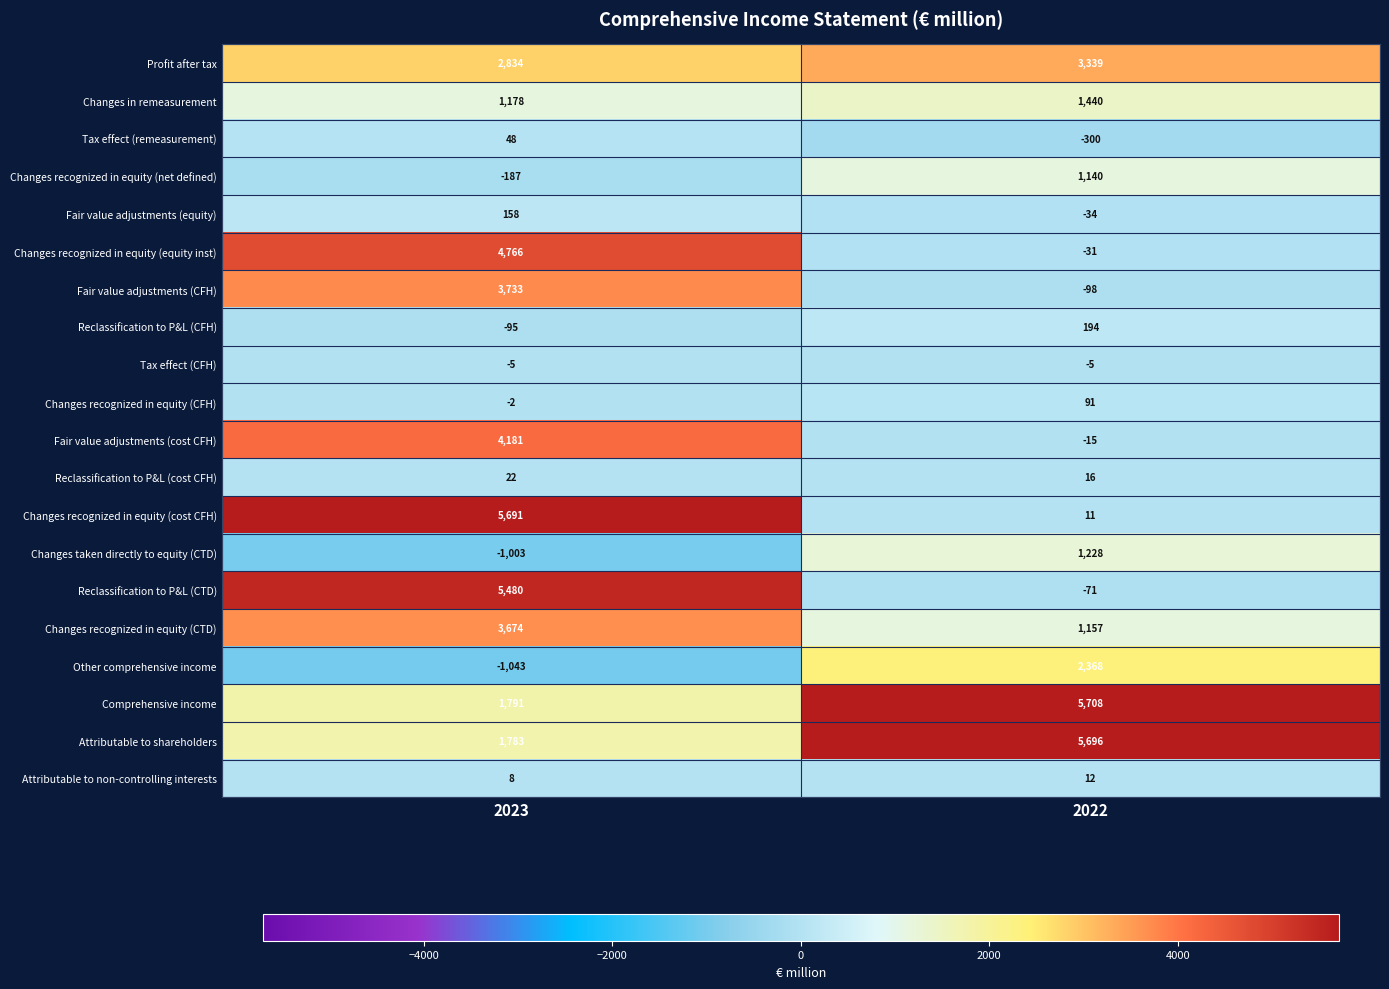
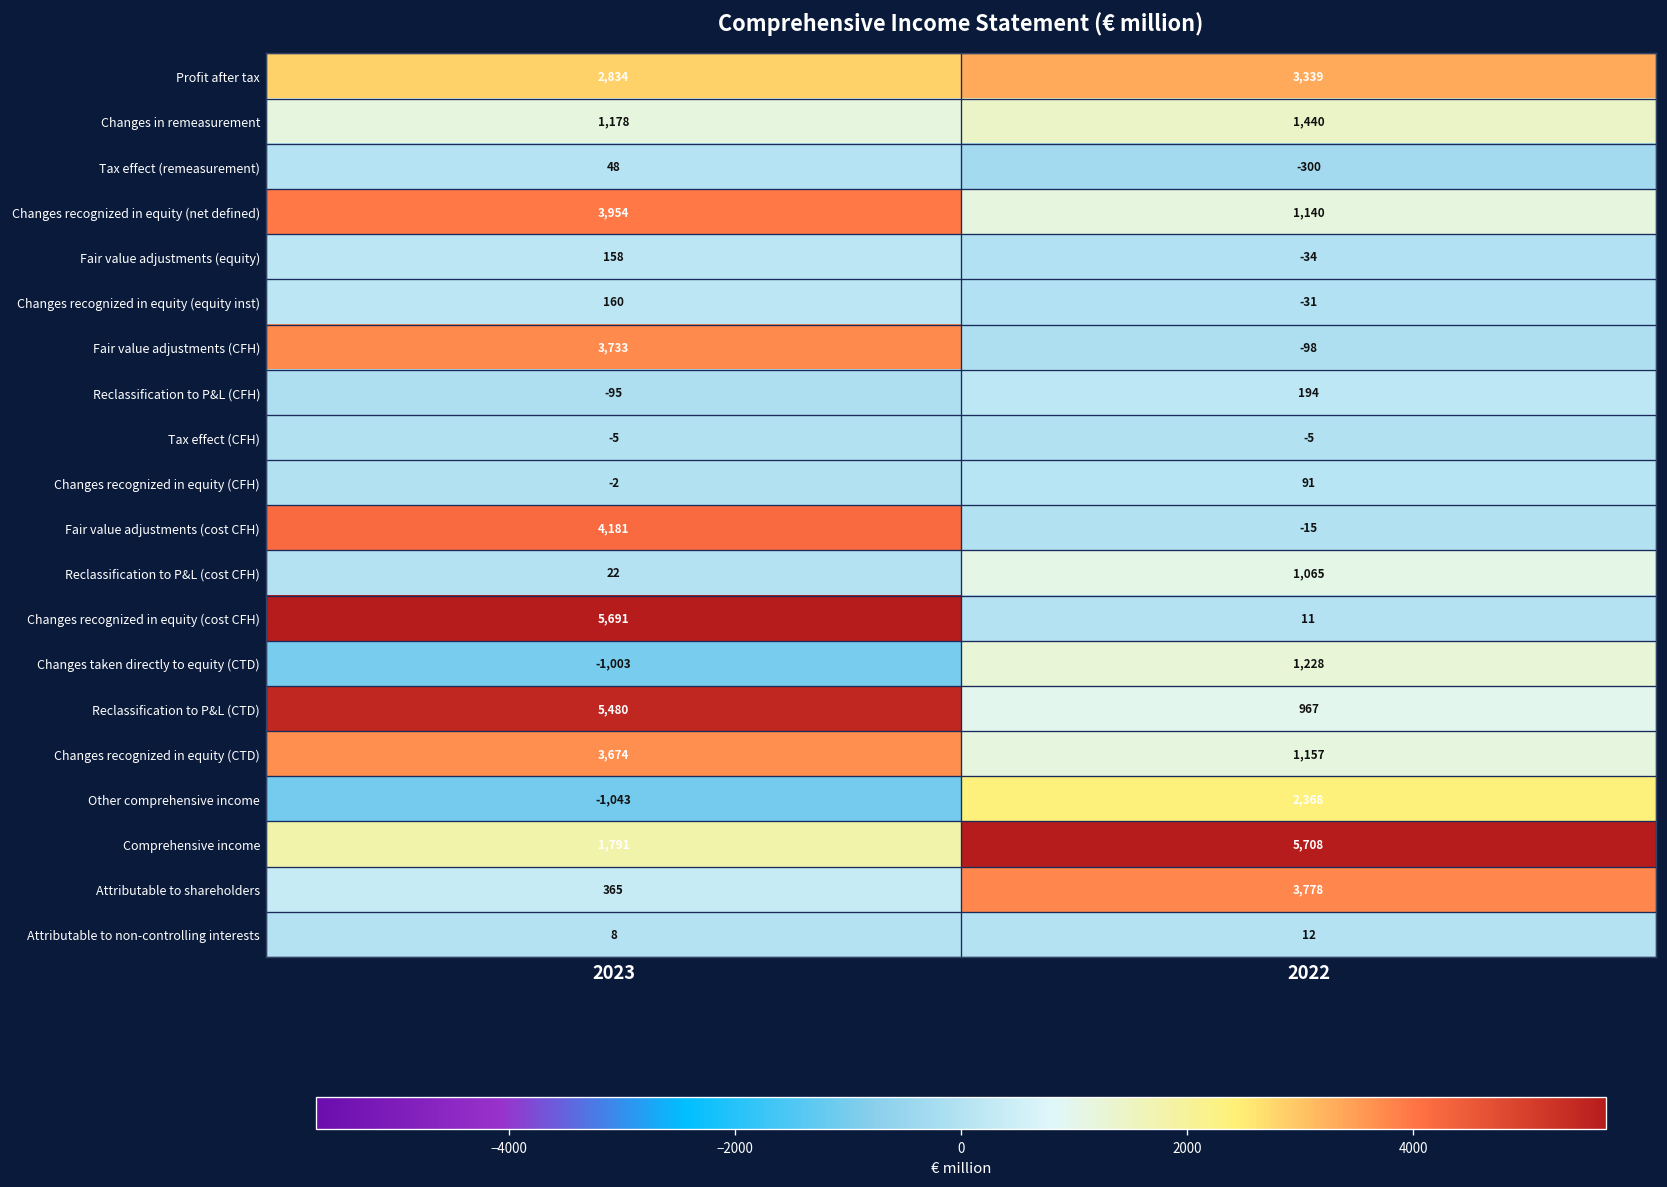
Changes recognized in equity (net defined), 2023: -187 -> 3,954
Changes recognized in equity (equity inst), 2023: 4,766 -> 160
Reclassification to P&L (cost CFH), 2022: 16 -> 1,065
Reclassification to P&L (CTD), 2022: -71 -> 967
Attributable to shareholders, 2023: 1,783 -> 365
Attributable to shareholders, 2022: 5,696 -> 3,778
